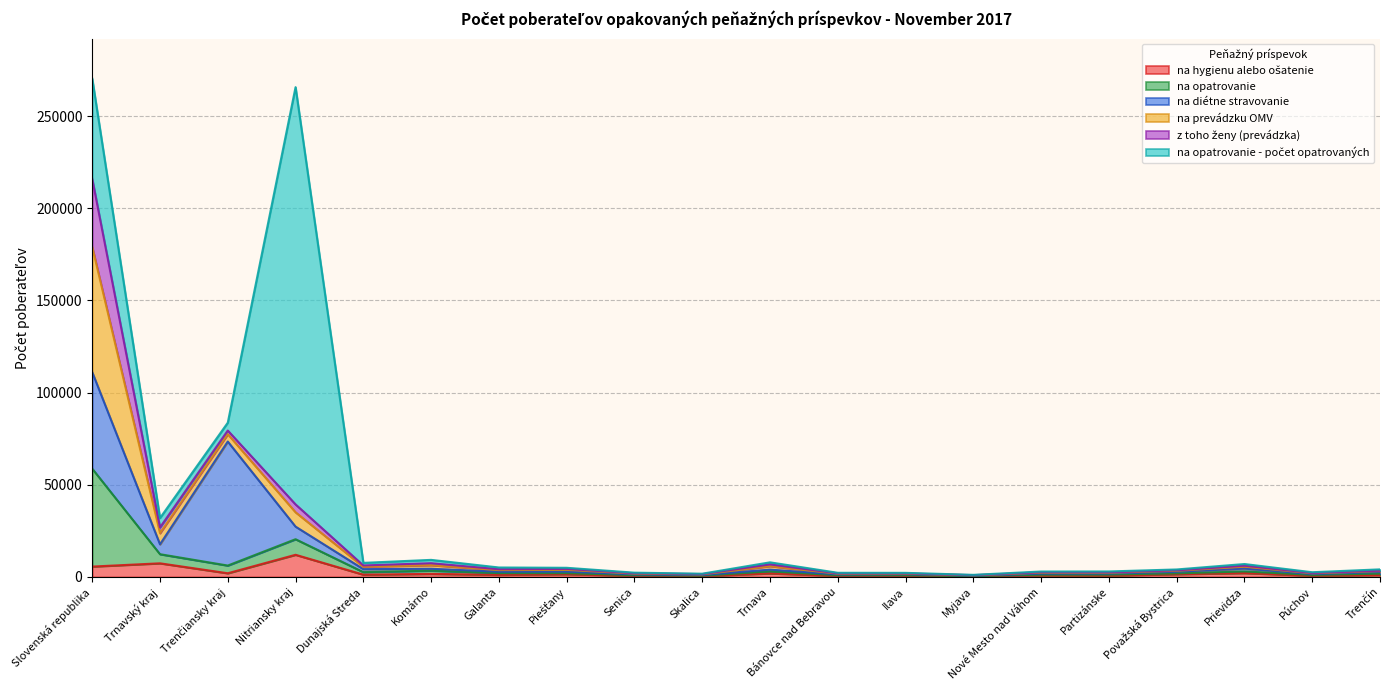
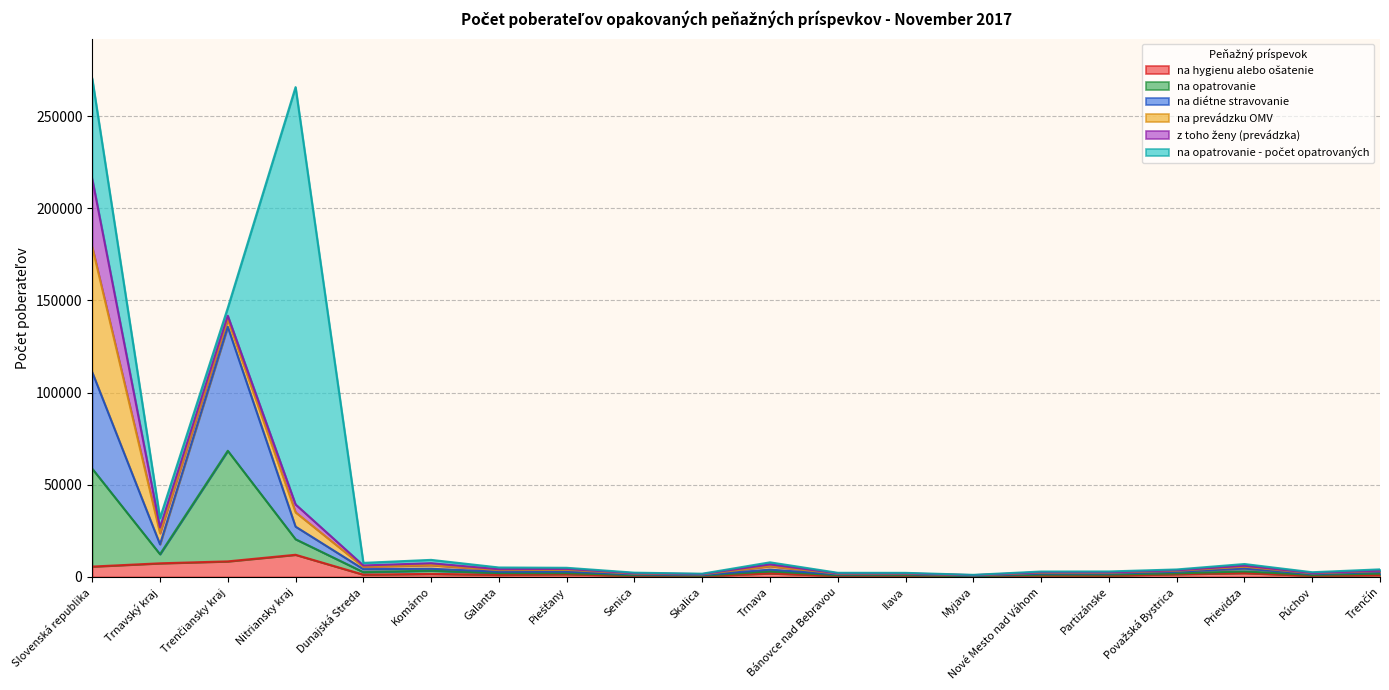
na hygienu alebo ošatenie, Trenčiansky kraj: 2000 -> 8000
na opatrovanie, Trenčiansky kraj: 4000 -> 60000
